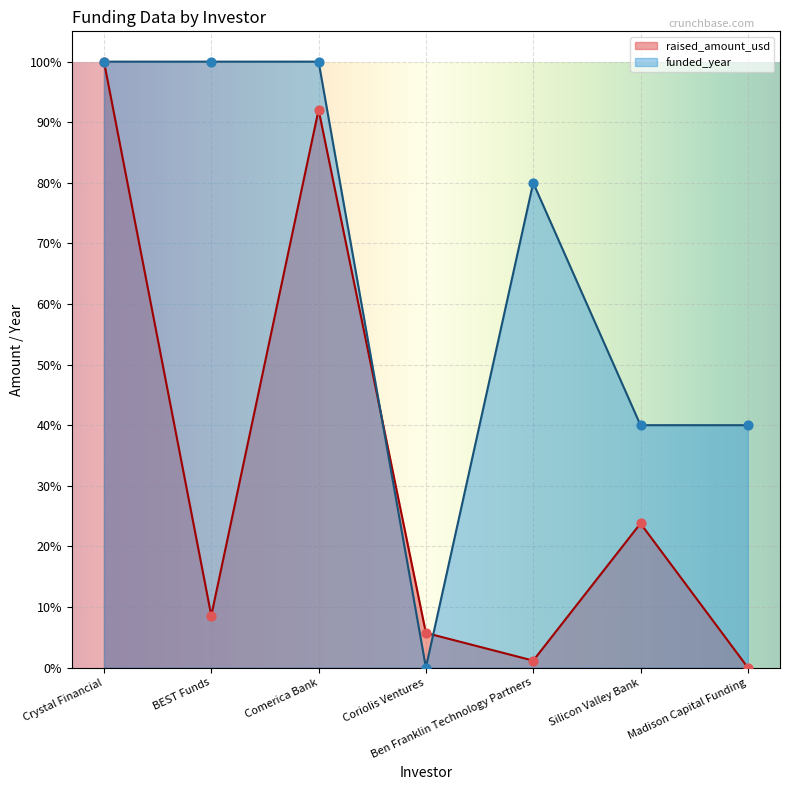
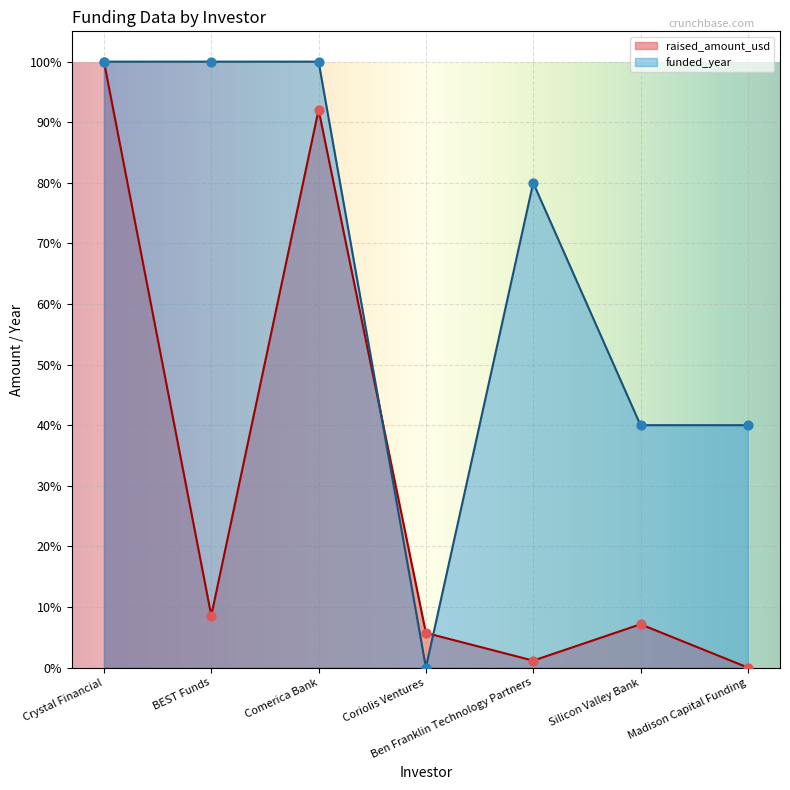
raised_amount_usd, Silicon Valley Bank: 24% -> 7%
